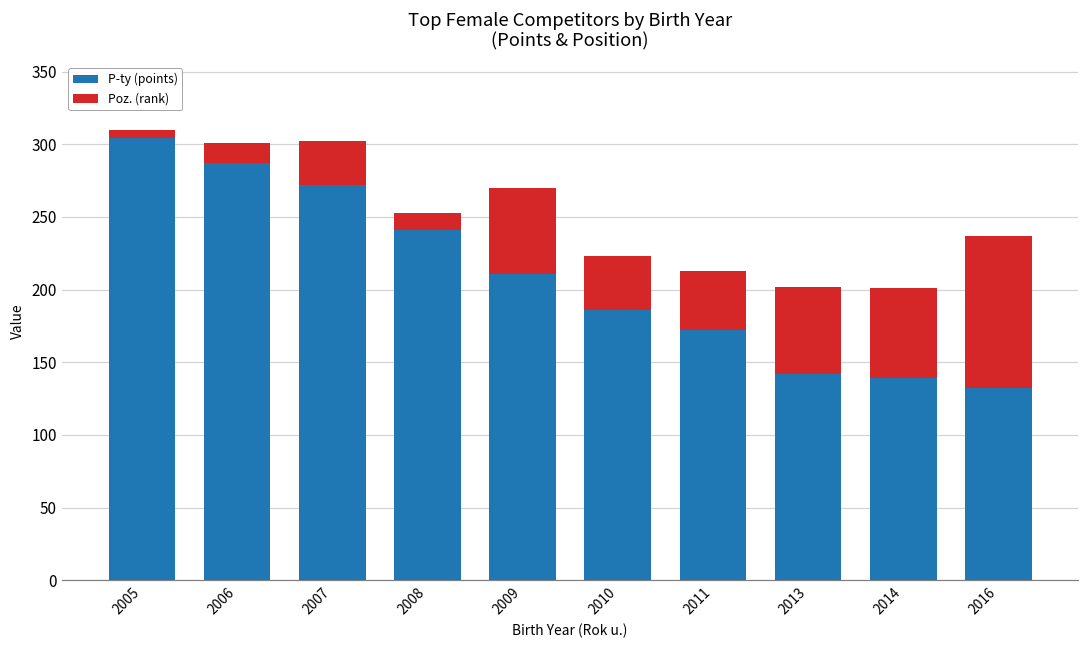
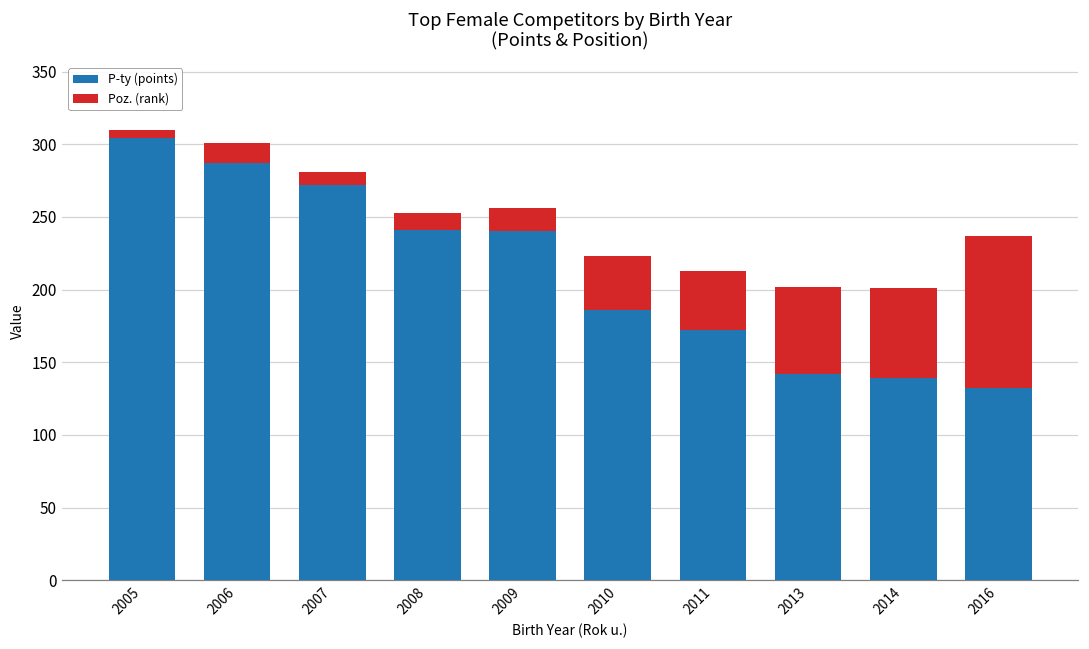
Poz. (rank), 2007: 30 -> 9
P-ty (points), 2009: 211 -> 240
Poz. (rank), 2009: 59 -> 16
